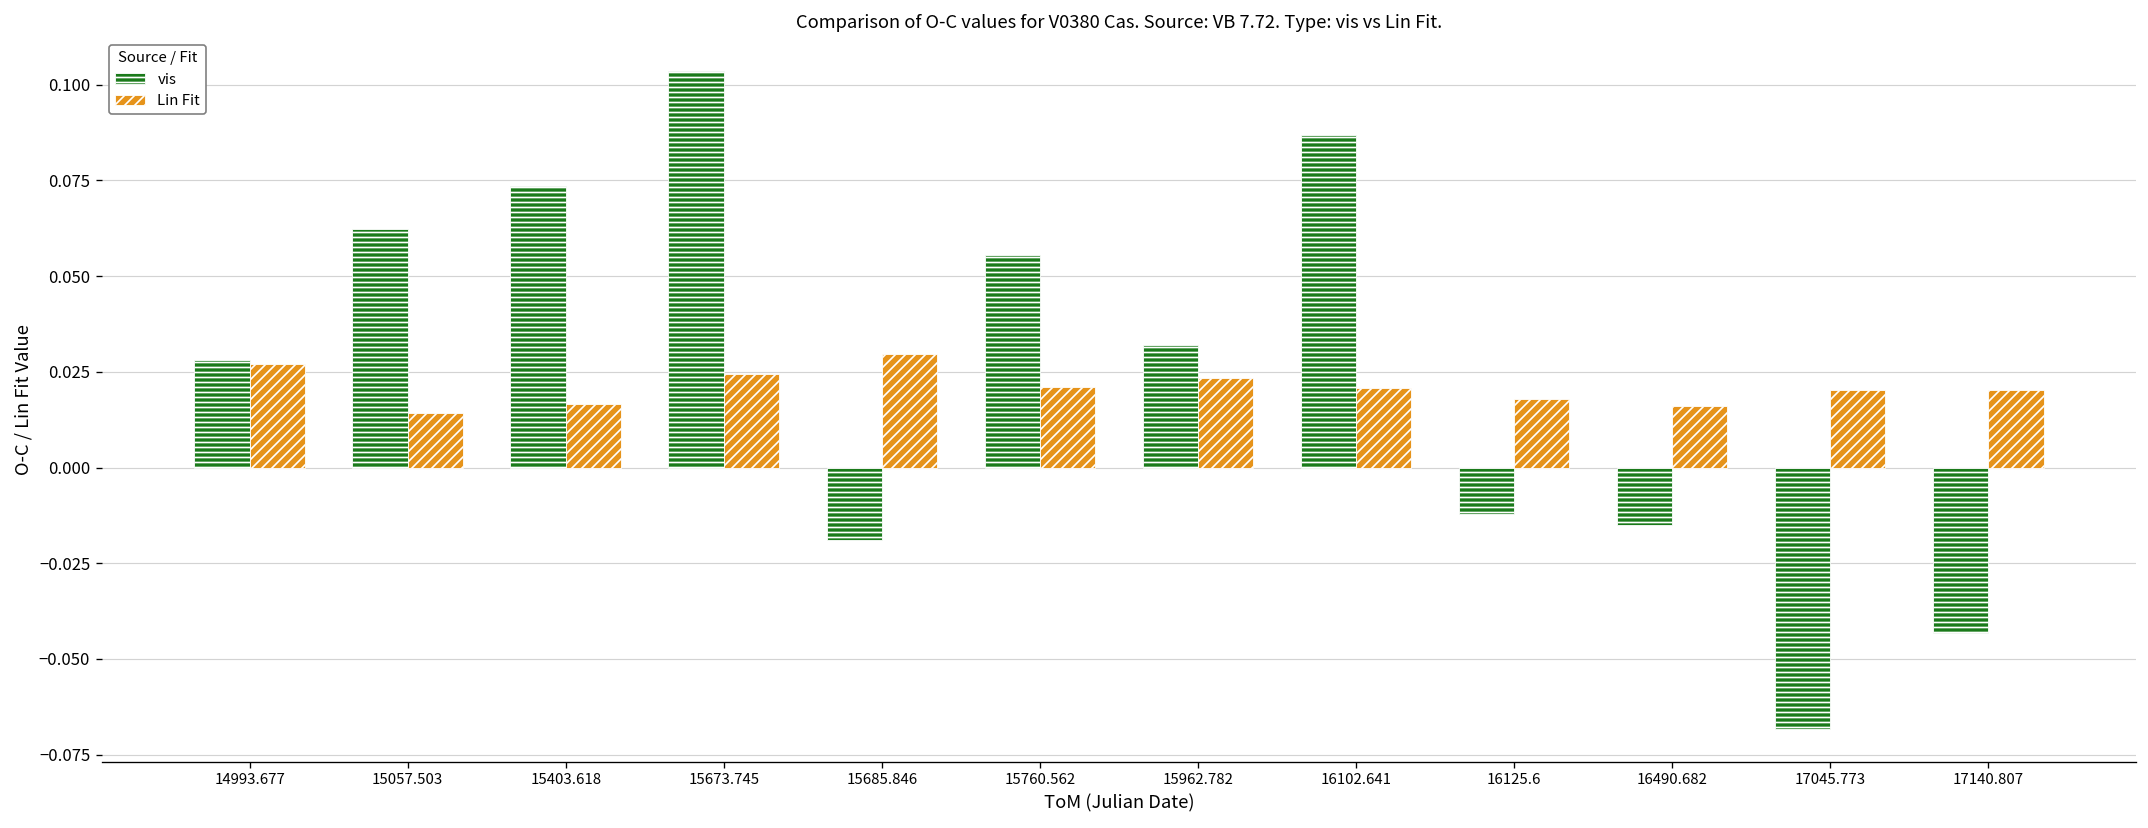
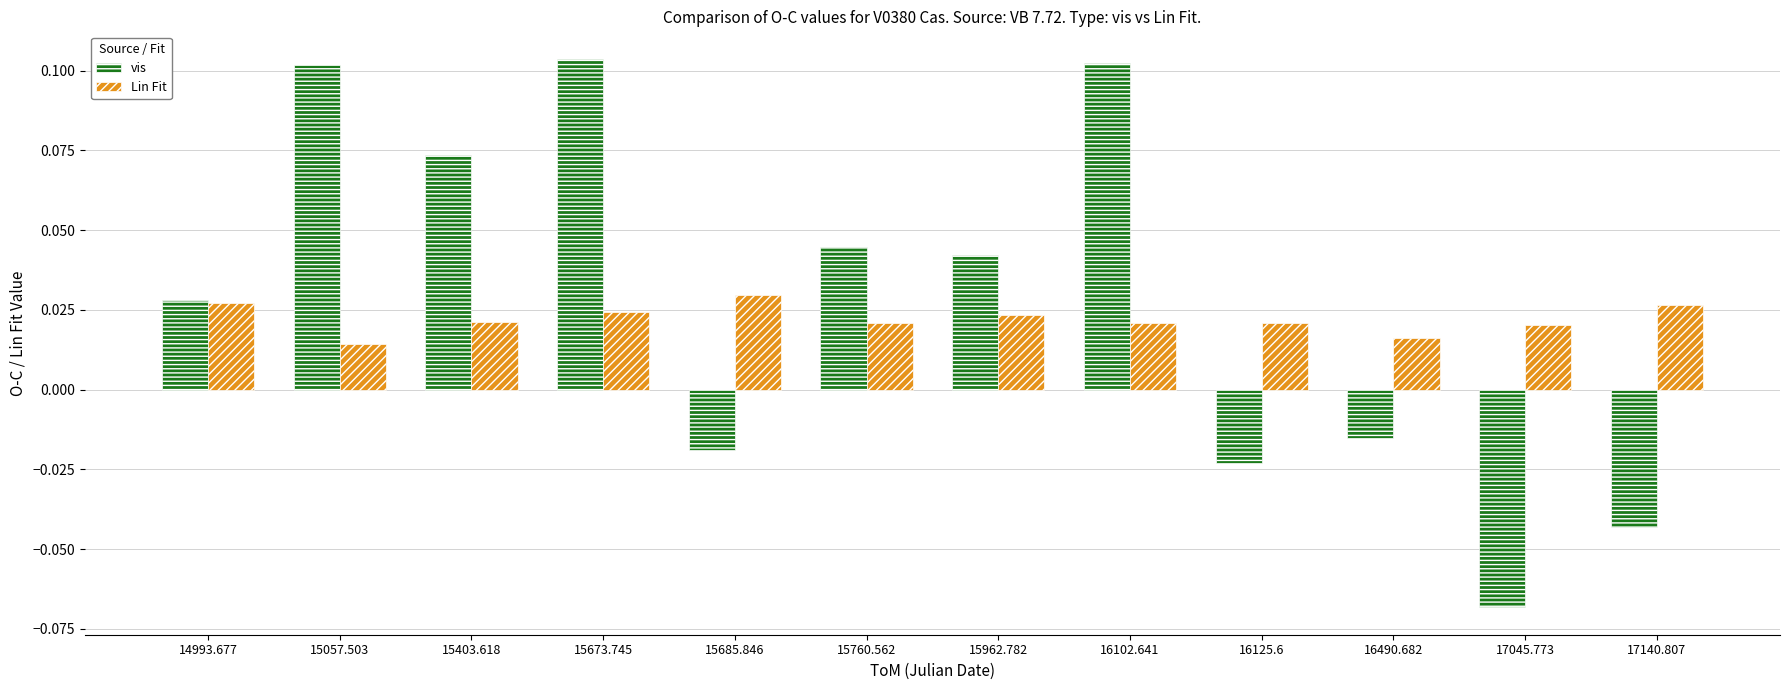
vis, 15057.503: 0.062 -> 0.102
Lin Fit, 15403.618: 0.017 -> 0.021
vis, 15760.562: 0.055 -> 0.045
vis, 15962.782: 0.032 -> 0.042
vis, 16102.641: 0.087 -> 0.102
vis, 16125.6: -0.012 -> -0.023
Lin Fit, 16125.6: 0.018 -> 0.021
Lin Fit, 17140.807: 0.020 -> 0.027
